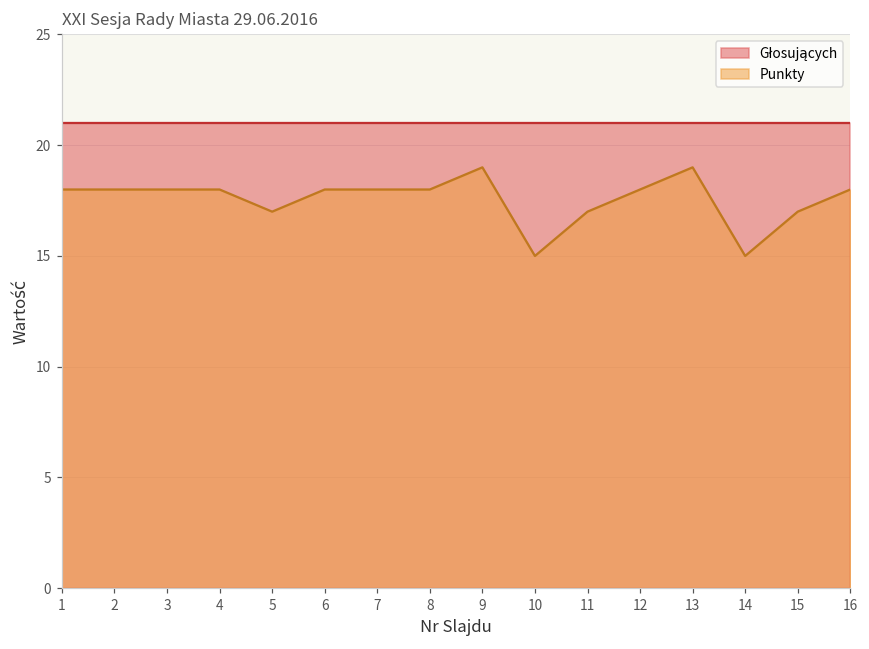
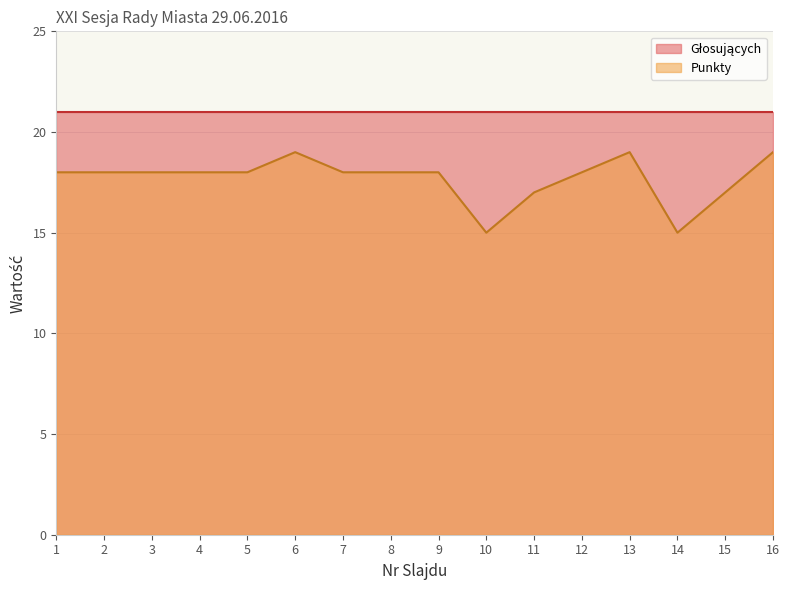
Punkty, 5: 17 -> 18
Punkty, 6: 18 -> 19
Punkty, 9: 19 -> 18
Punkty, 16: 18 -> 19
